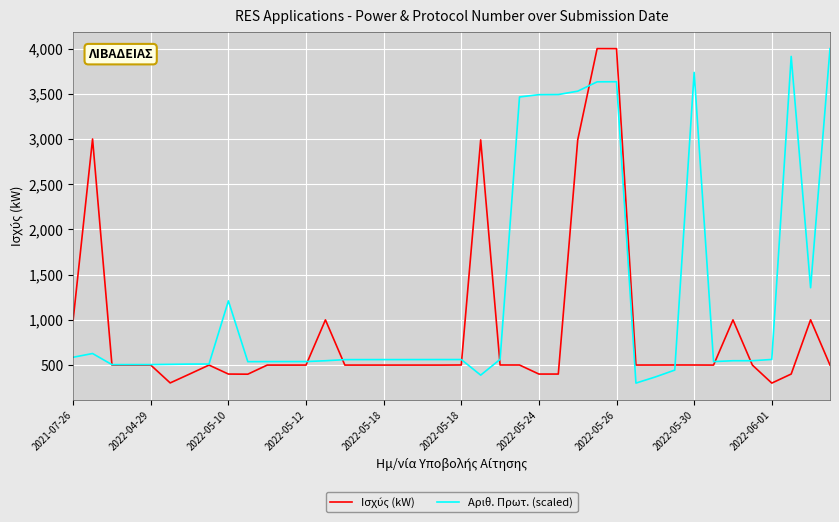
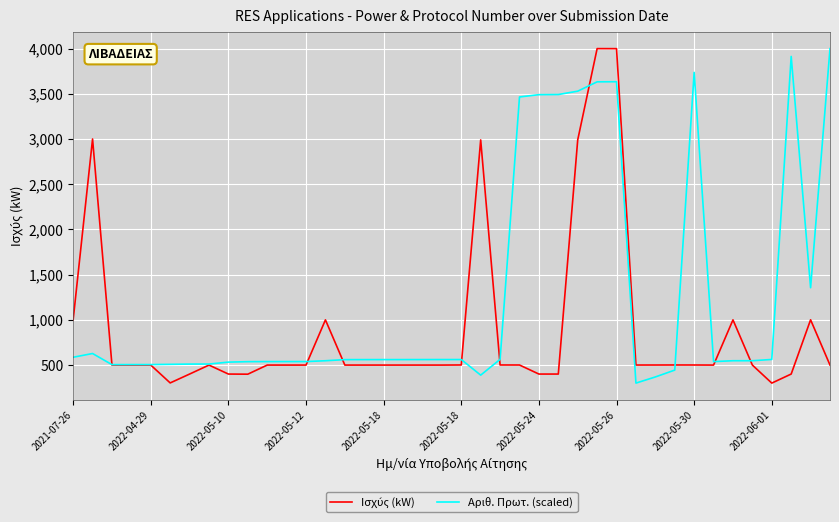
Αριθ. Πρωτ. (scaled), 2022-05-10: 1,200 -> 500
